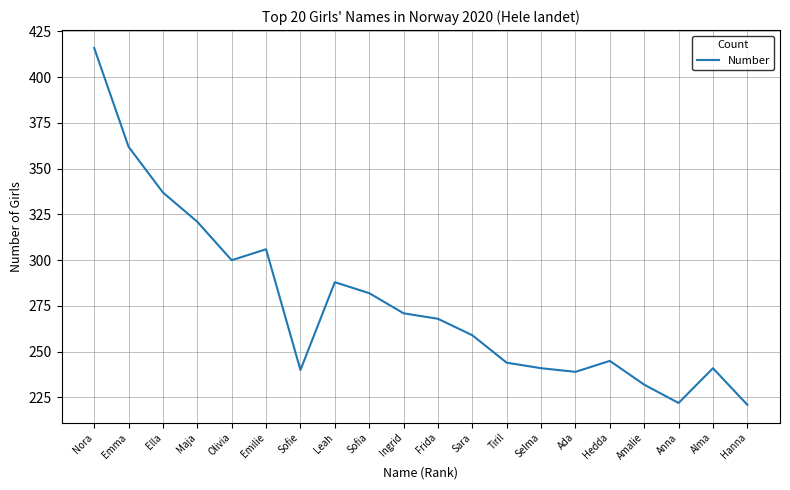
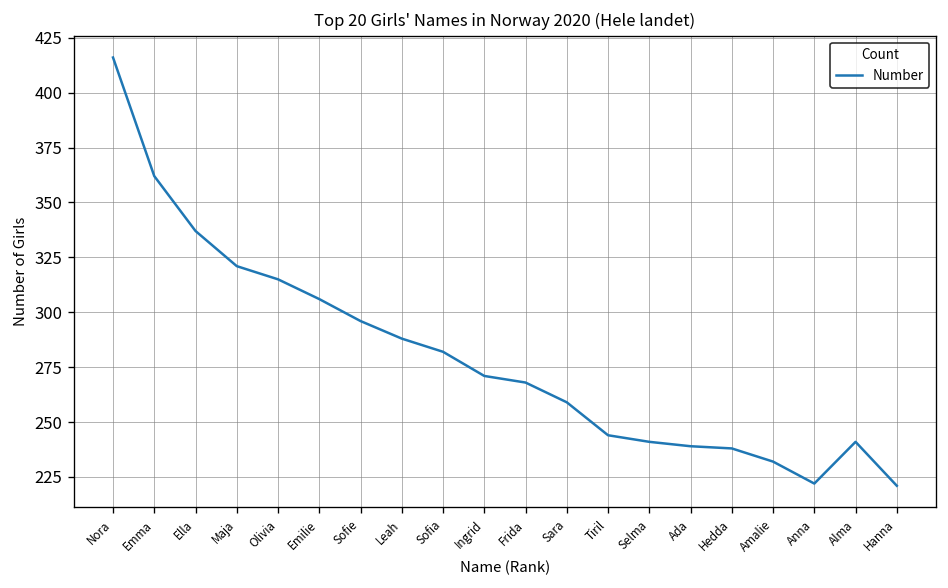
Olivia: 300 -> 315
Sofie: 240 -> 296
Hedda: 245 -> 238
